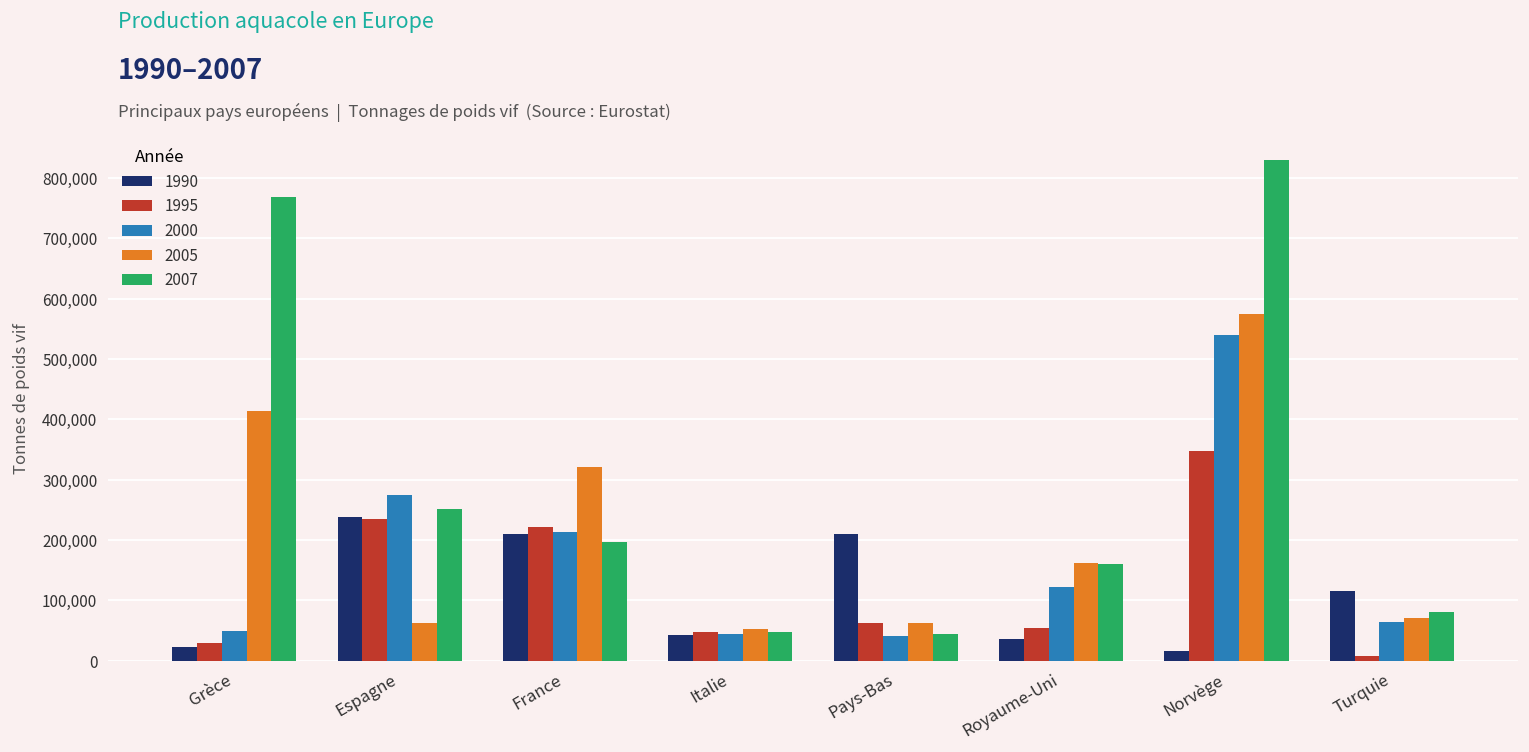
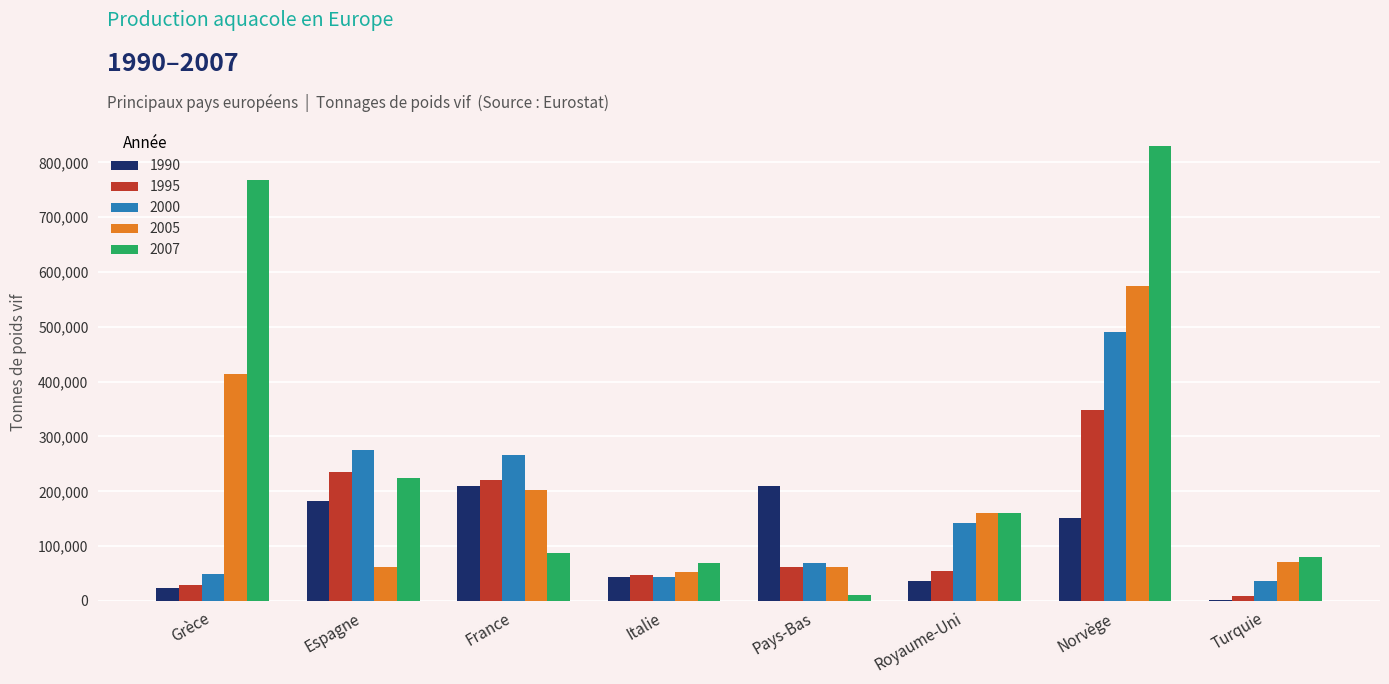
1990, Espagne: 240,000 -> 180,000
2007, Espagne: 250,000 -> 220,000
2000, France: 210,000 -> 270,000
2005, France: 320,000 -> 200,000
2007, France: 200,000 -> 90,000
2007, Italie: 50,000 -> 70,000
2000, Pays-Bas: 40,000 -> 70,000
2007, Pays-Bas: 40,000 -> 10,000
2000, Royaume-Uni: 120,000 -> 140,000
1990, Norvège: 20,000 -> 150,000
2000, Norvège: 540,000 -> 490,000
1990, Turquie: 120,000 -> 0
2000, Turquie: 60,000 -> 40,000
